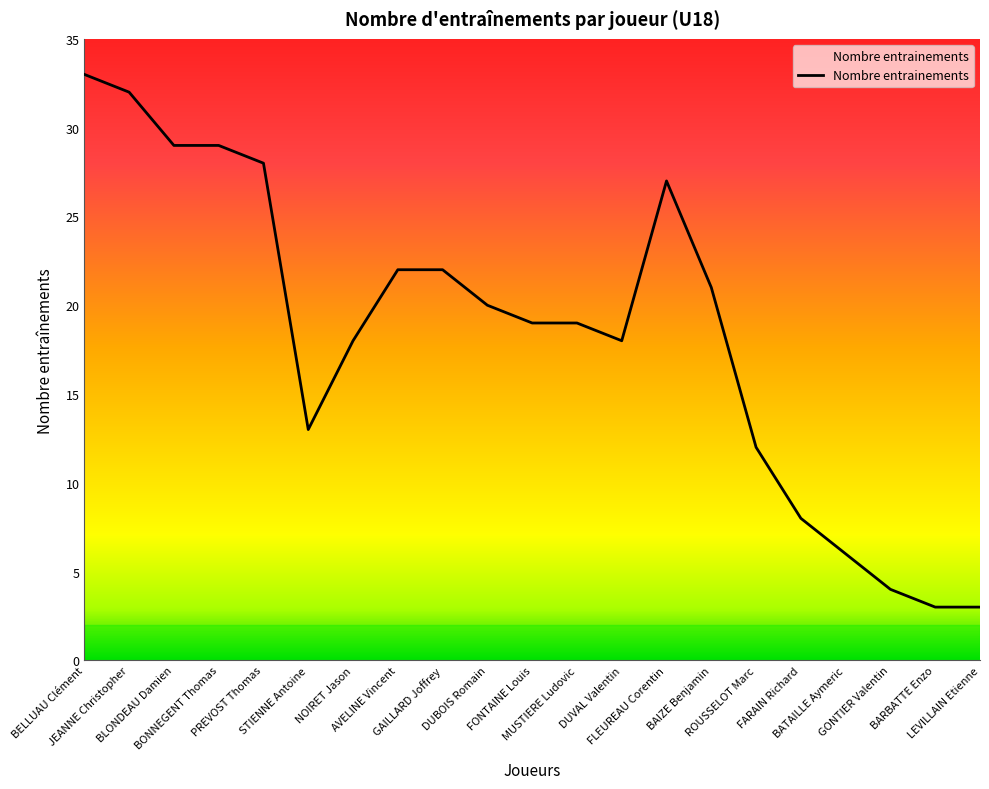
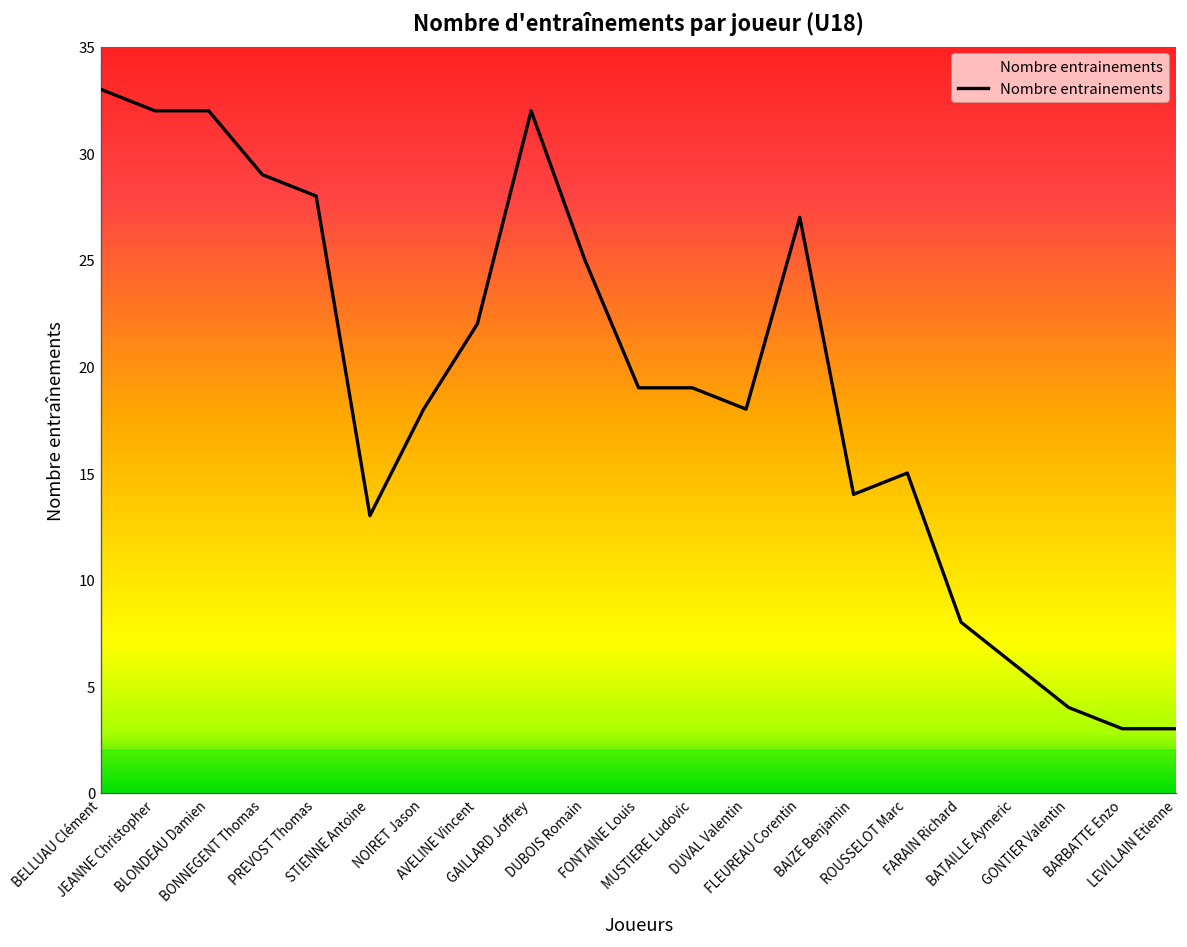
BLONDEAU Damien: 29 -> 32
GAILLARD Joffrey: 22 -> 32
DUBOIS Romain: 20 -> 25
BAIZE Benjamin: 21 -> 14
ROUSSELOT Marc: 12 -> 15
